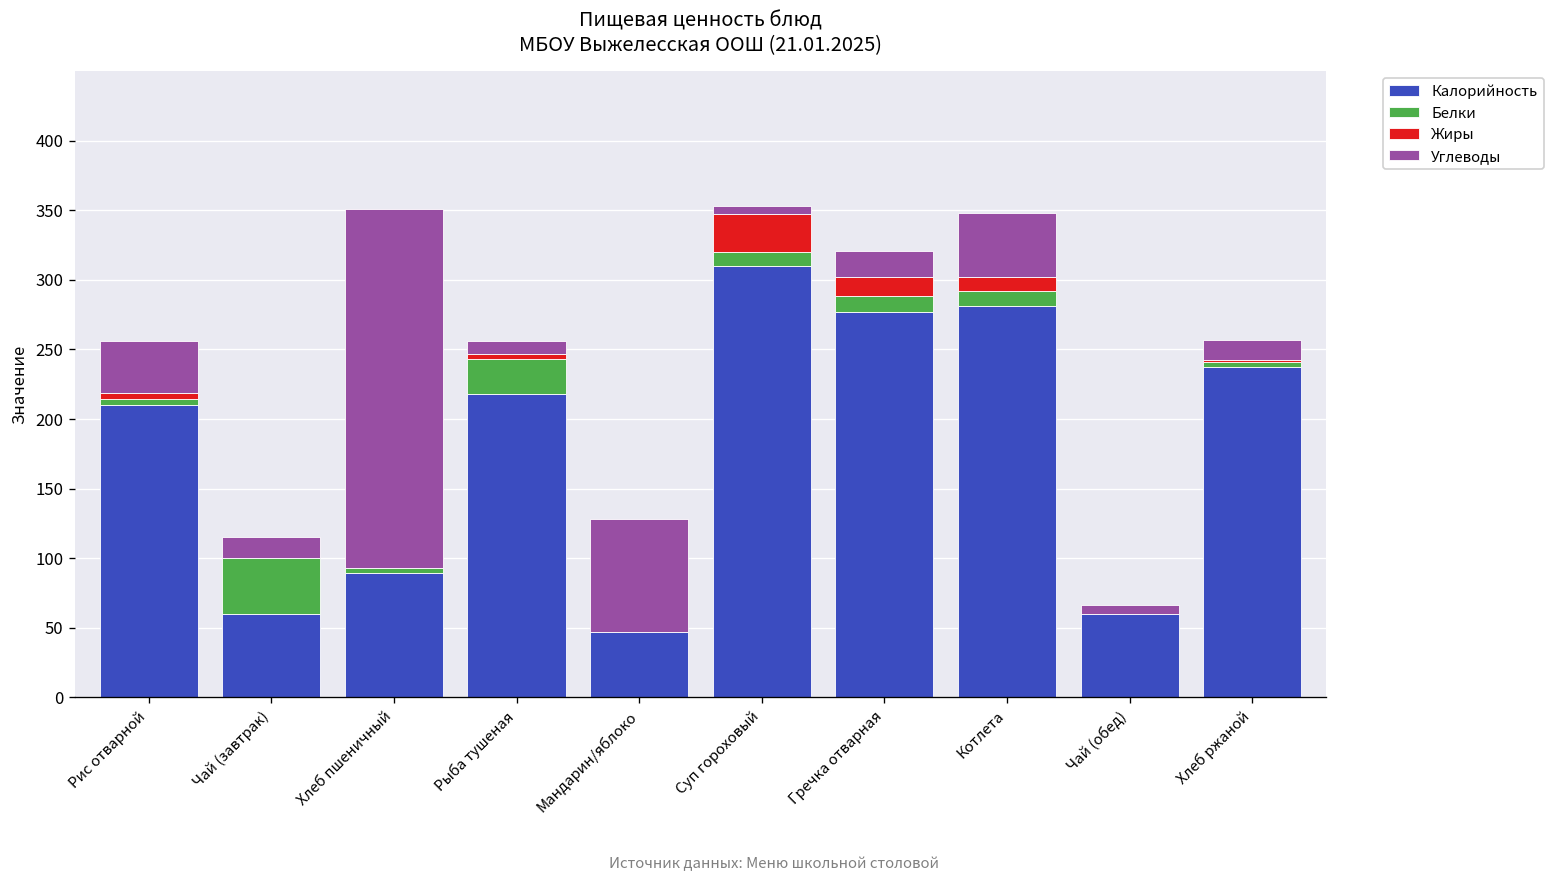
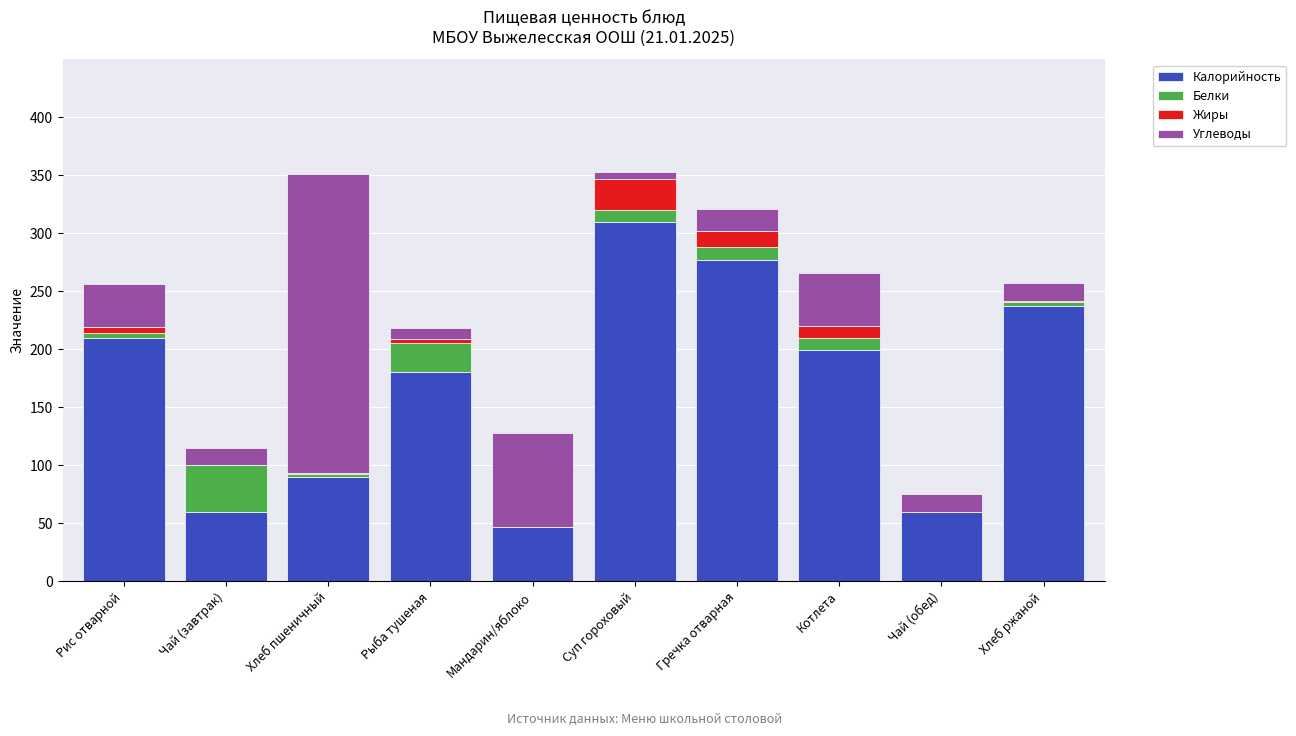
Калорийность, Рыба тушеная: 218 -> 180
Калорийность, Котлета: 281 -> 199
Углеводы, Чай (обед): 6 -> 15
